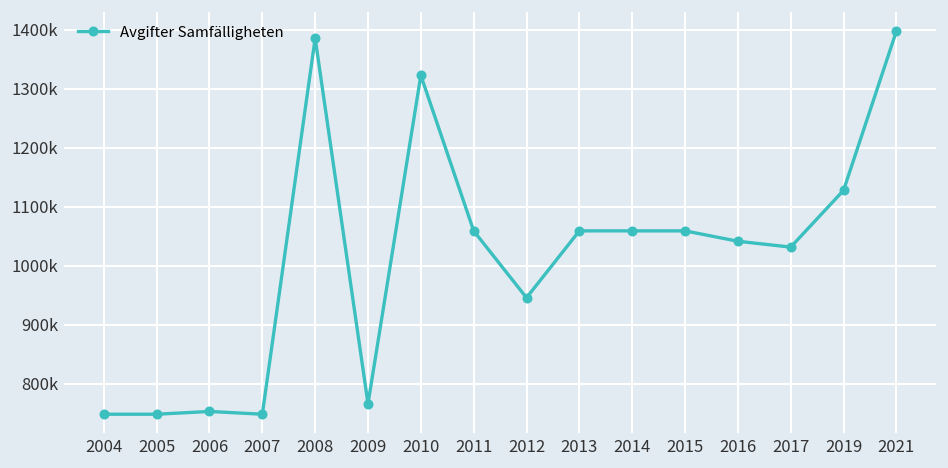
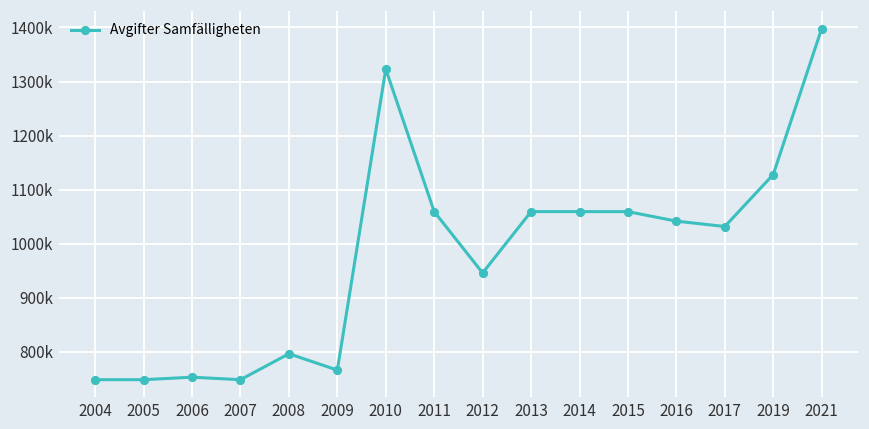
2008: 1390000 -> 800000
